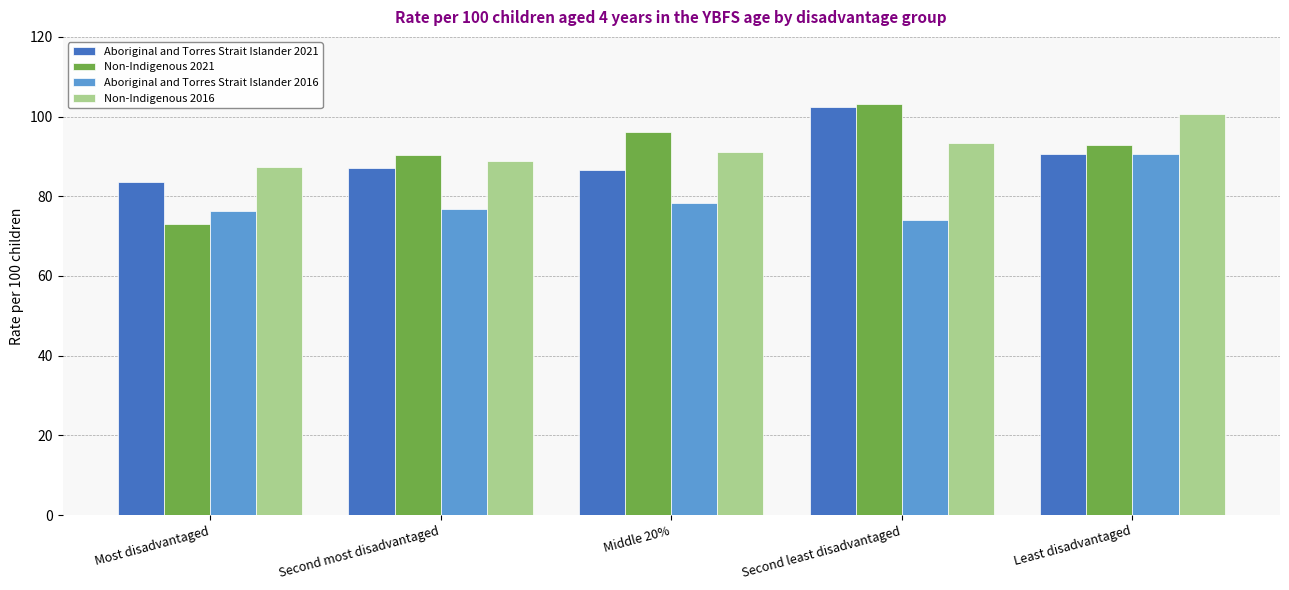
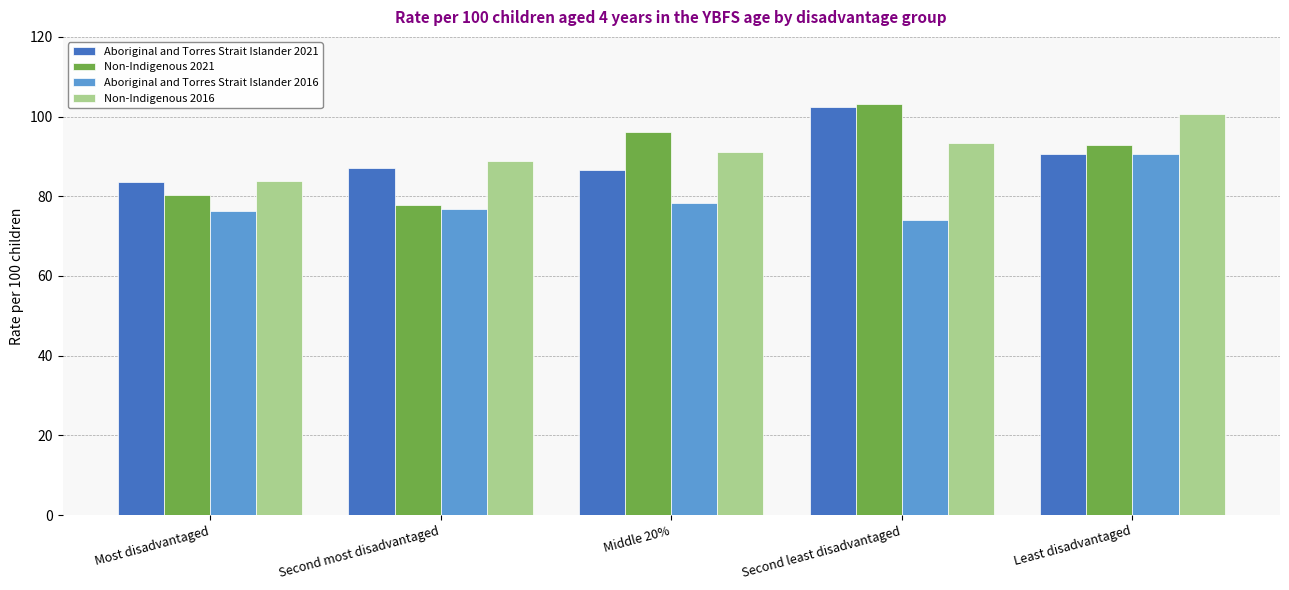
Non-Indigenous 2021, Most disadvantaged: 73 -> 80
Non-Indigenous 2016, Most disadvantaged: 87 -> 84
Non-Indigenous 2021, Second most disadvantaged: 90 -> 78
